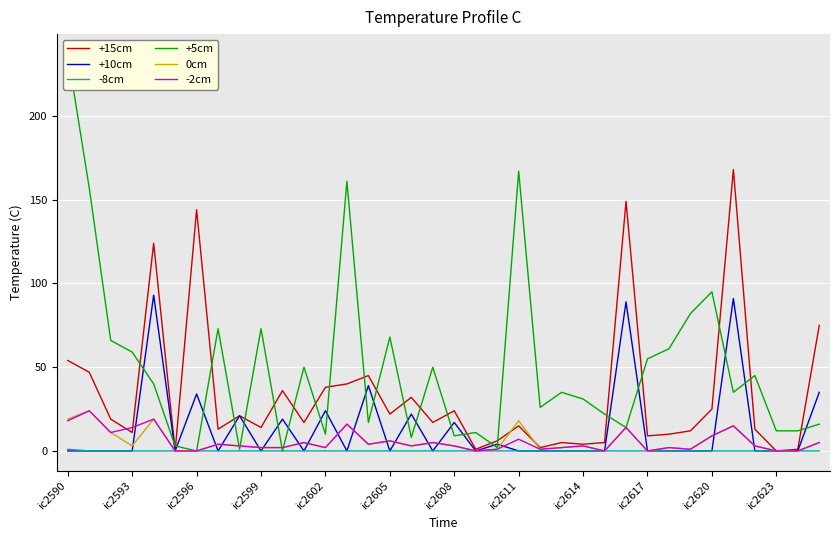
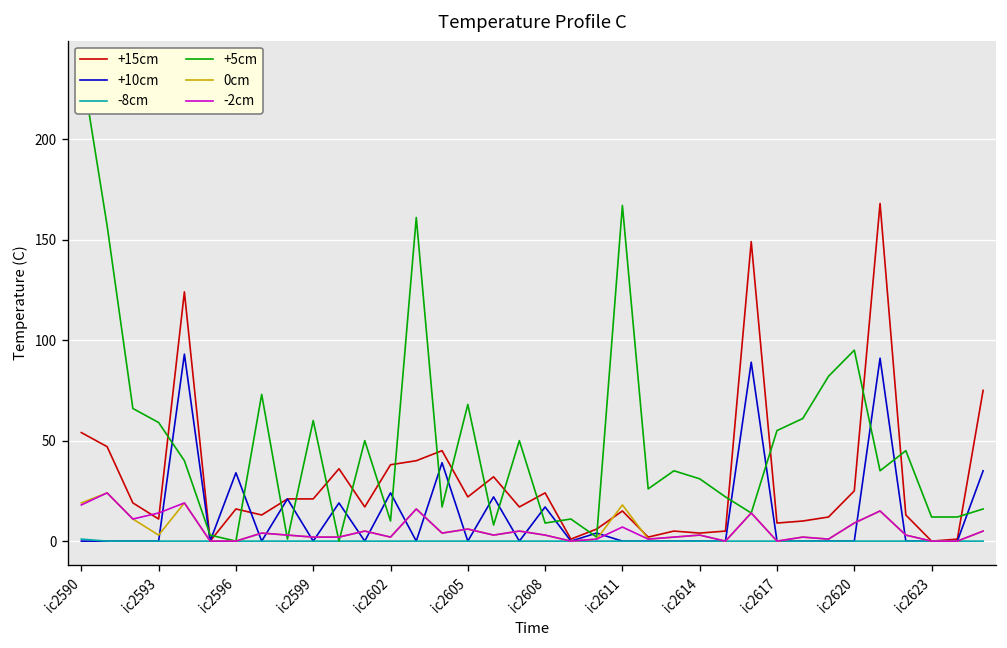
+15cm, ic2596: 144 -> 16
+15cm, ic2599: 14 -> 21
+5cm, ic2599: 73 -> 60
